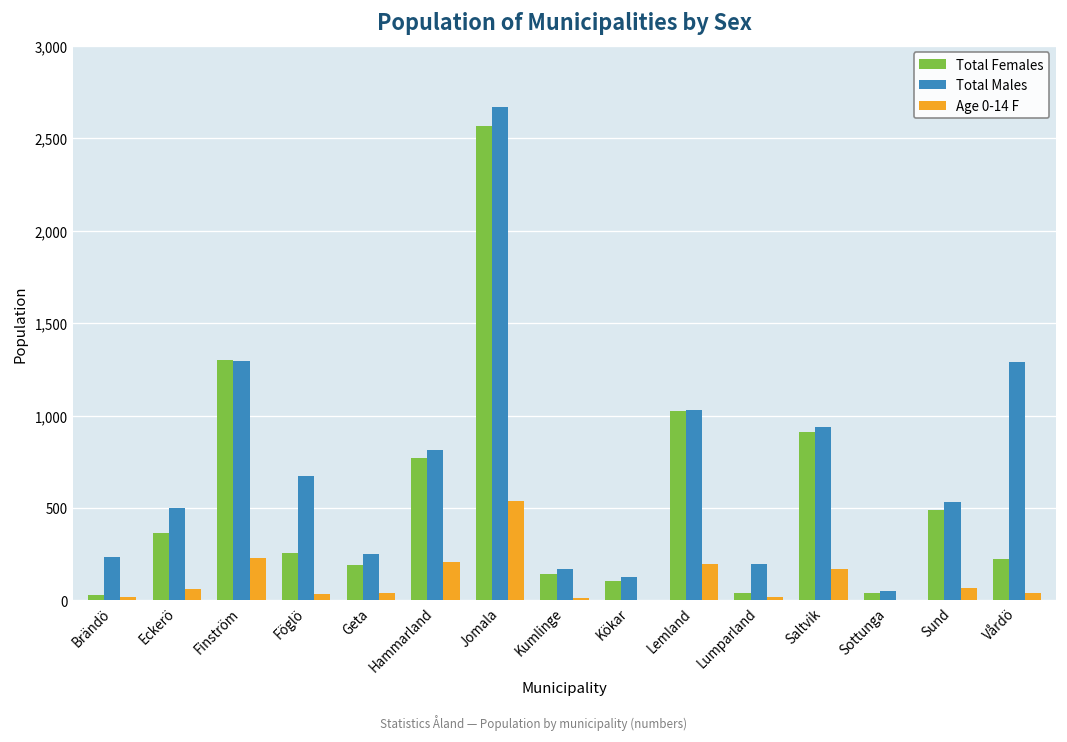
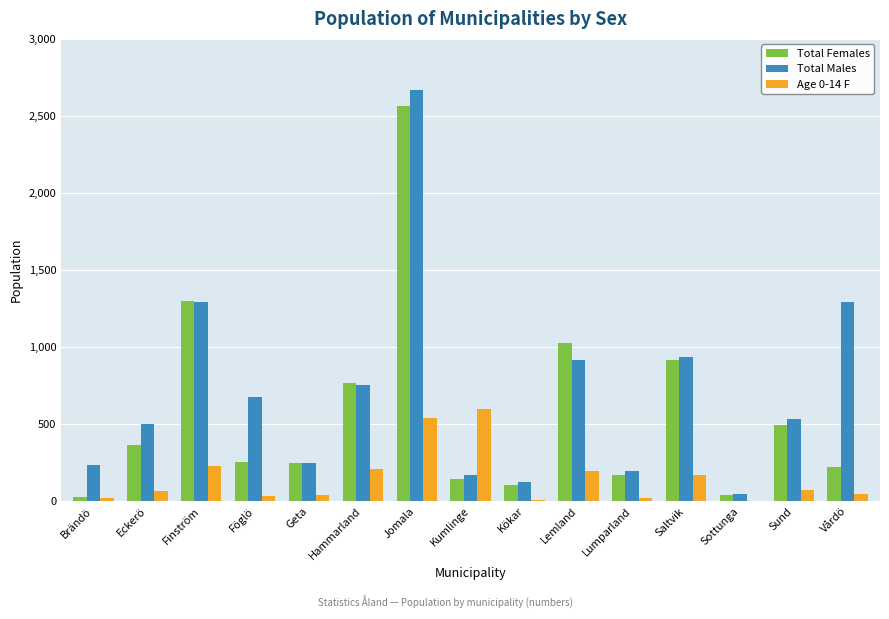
Total Females, Geta: 190 -> 250
Total Males, Hammarland: 810 -> 750
Age 0-14 F, Kumlinge: 20 -> 600
Total Males, Lemland: 1,030 -> 920
Total Females, Lumparland: 40 -> 170
